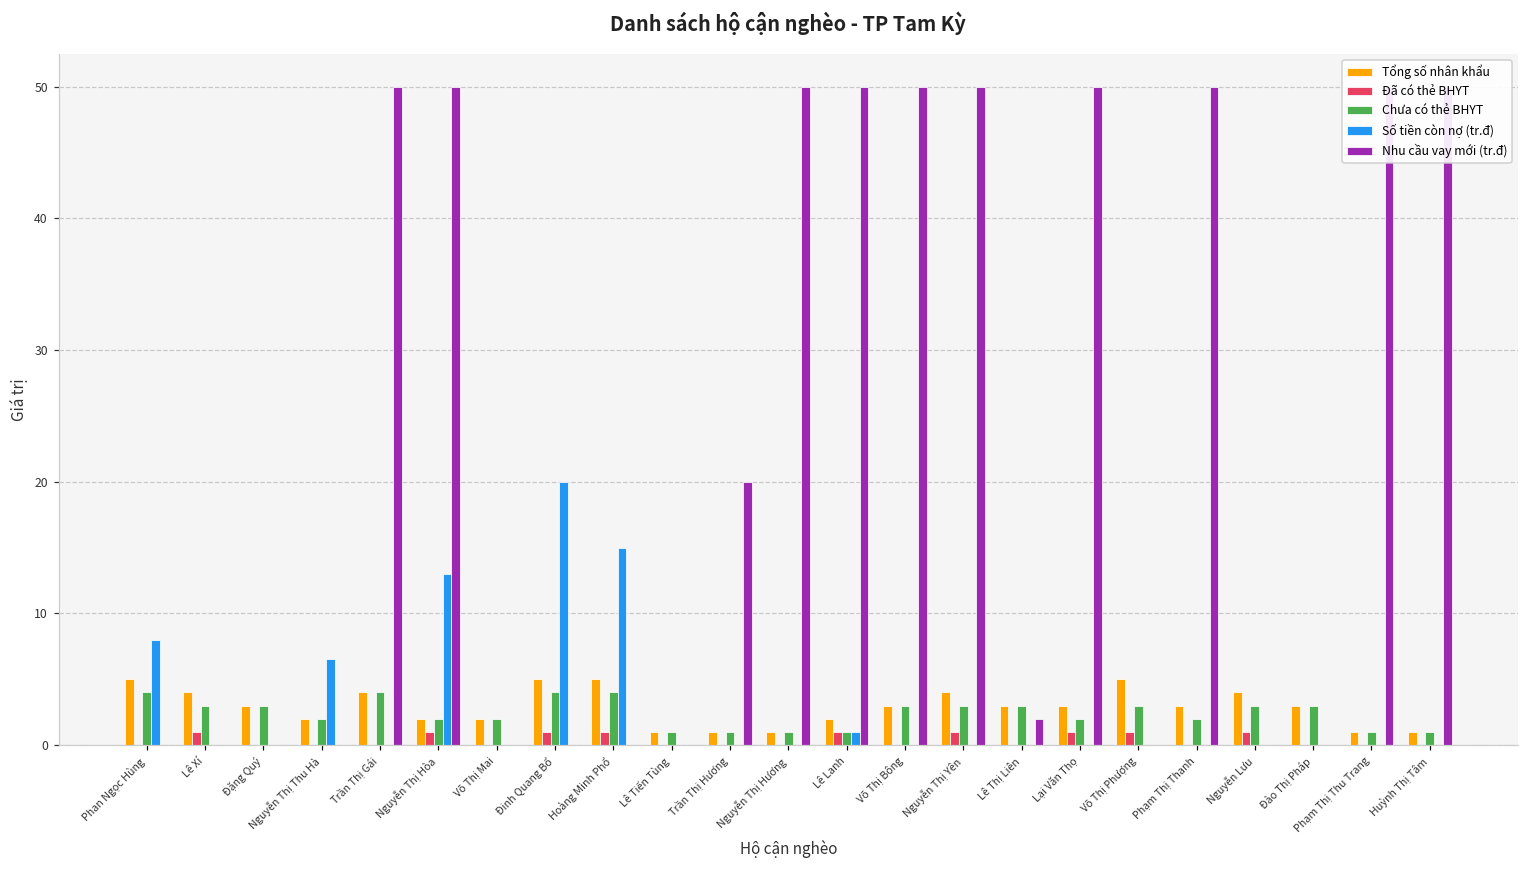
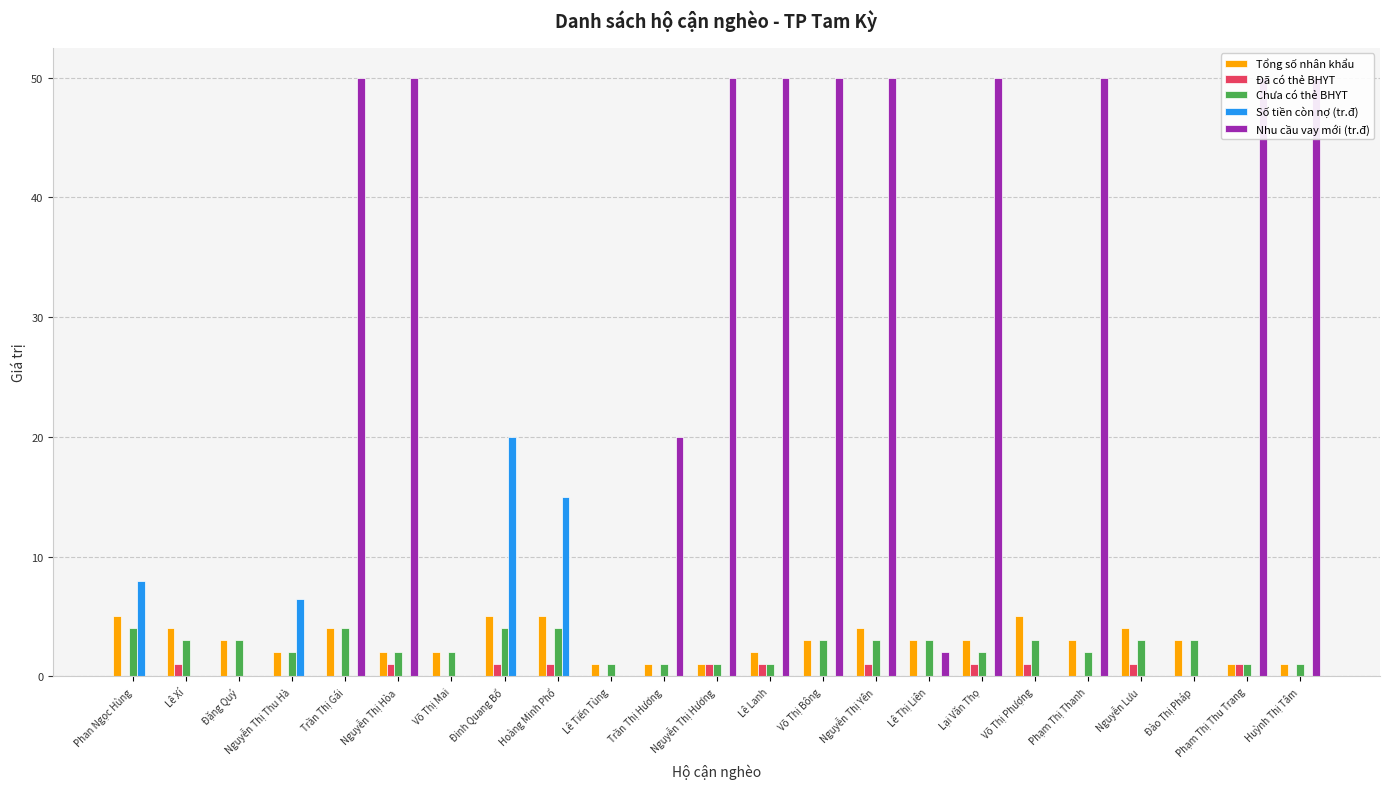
Số tiền còn nợ (tr.đ), Nguyễn Thị Hòa: 13 -> 0
Đã có thẻ BHYT, Nguyễn Thị Hương: 0 -> 1
Số tiền còn nợ (tr.đ), Lê Lanh: 1 -> 0
Đã có thẻ BHYT, Phạm Thị Thu Trang: 0 -> 1
